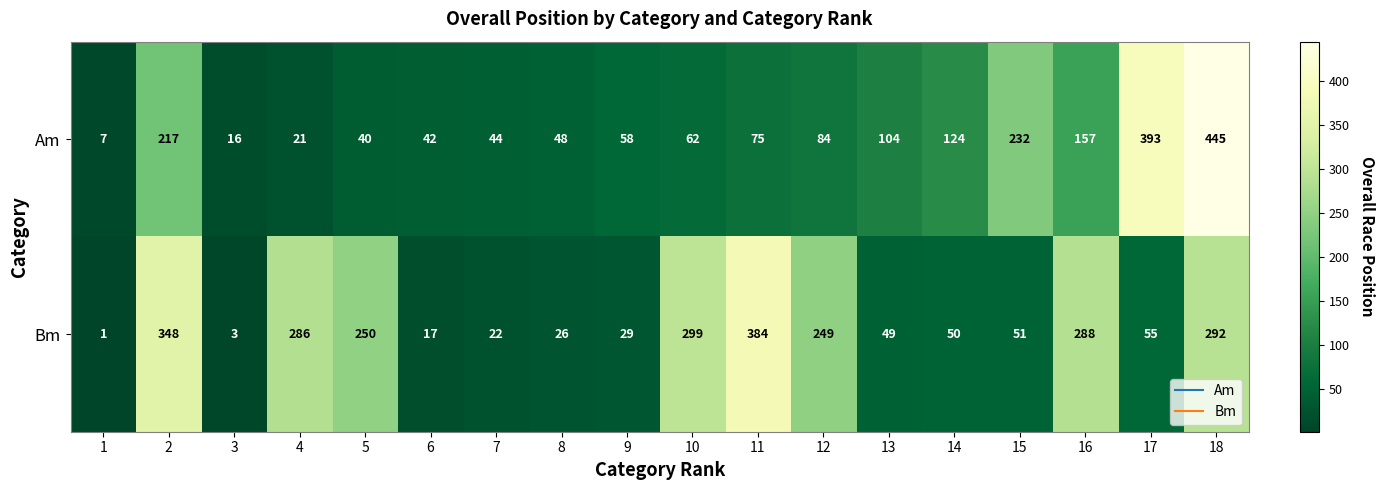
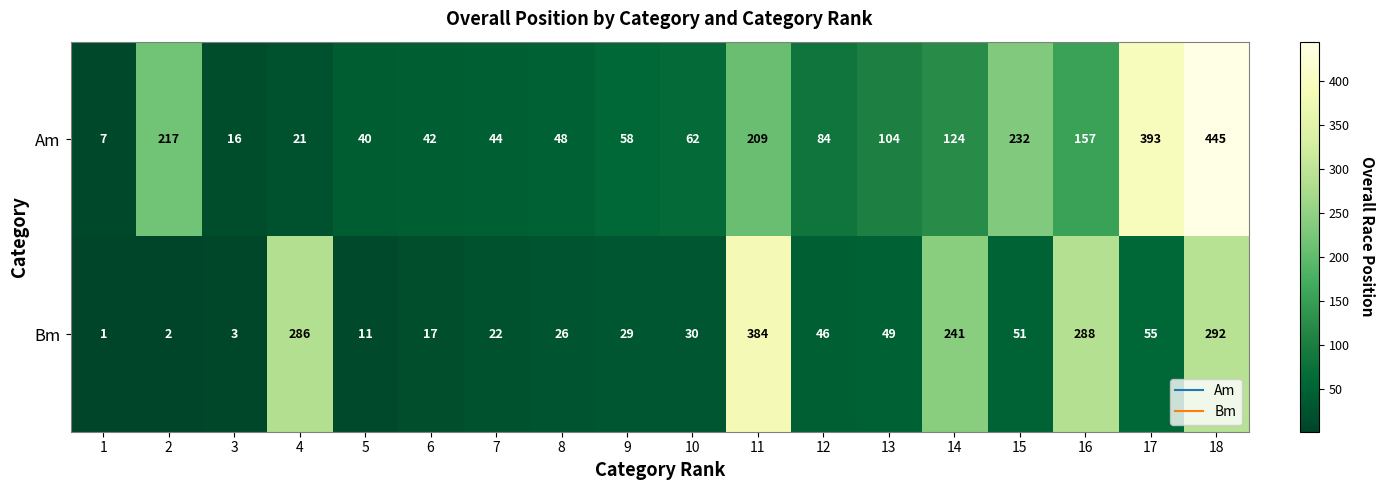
Am, 11: 75 -> 209
Bm, 2: 348 -> 2
Bm, 5: 250 -> 11
Bm, 10: 299 -> 30
Bm, 12: 249 -> 46
Bm, 14: 50 -> 241
